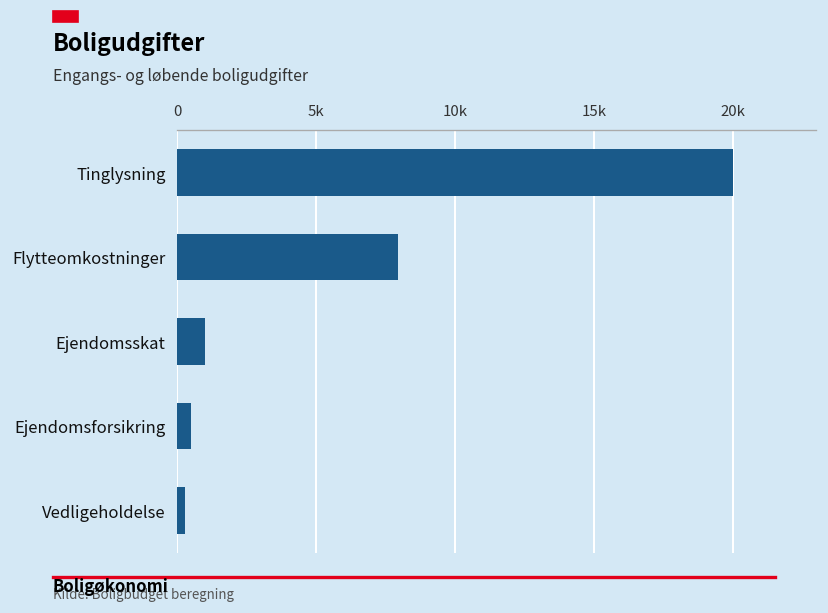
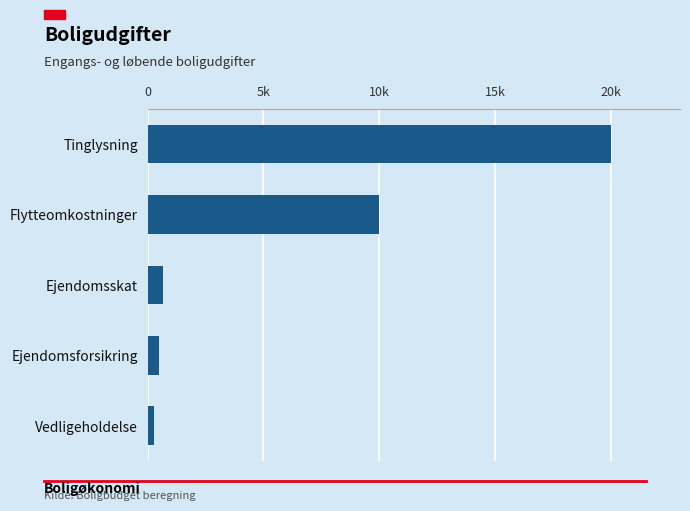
Flytteomkostninger: 7900 -> 10000
Ejendomsskat: 1000 -> 600
